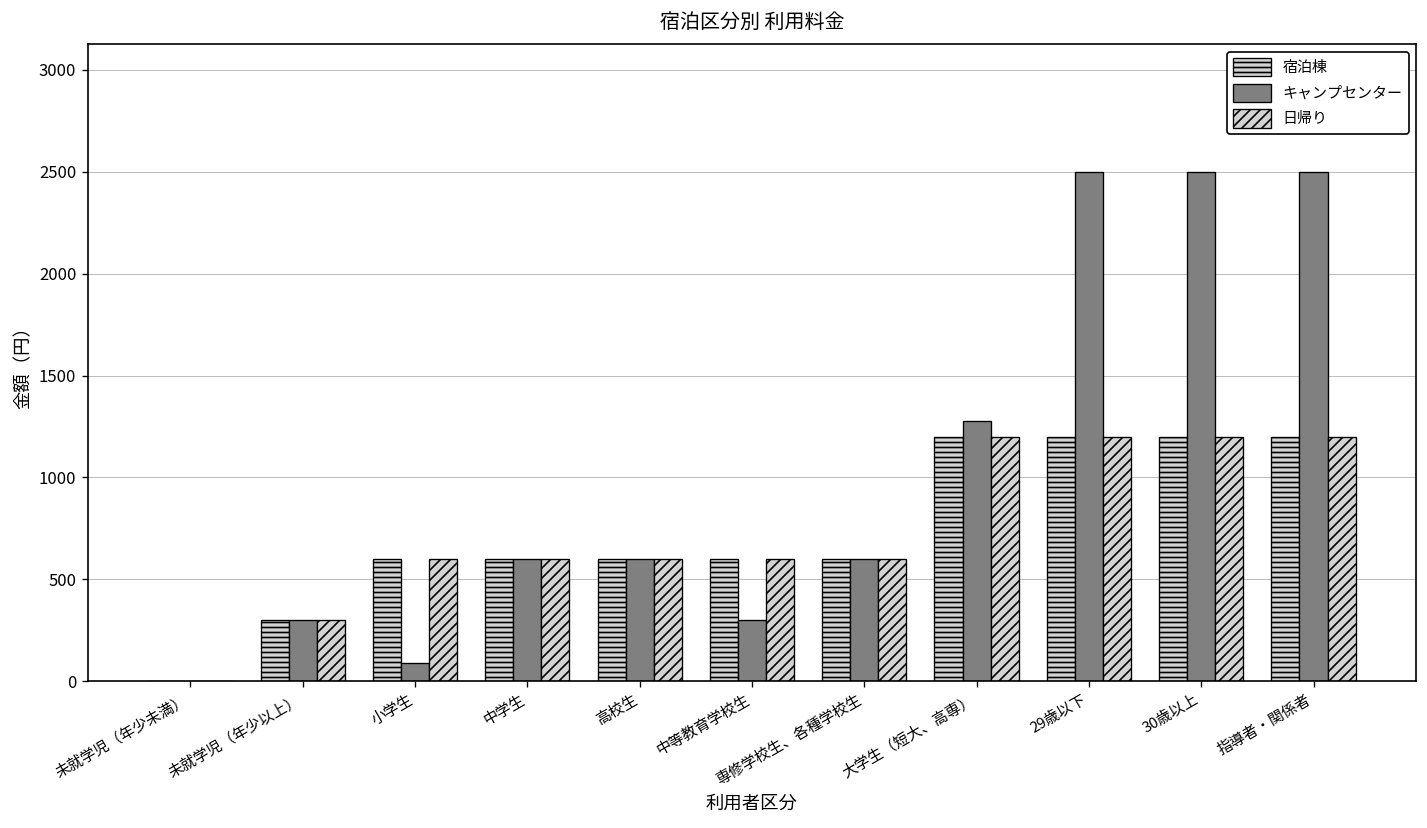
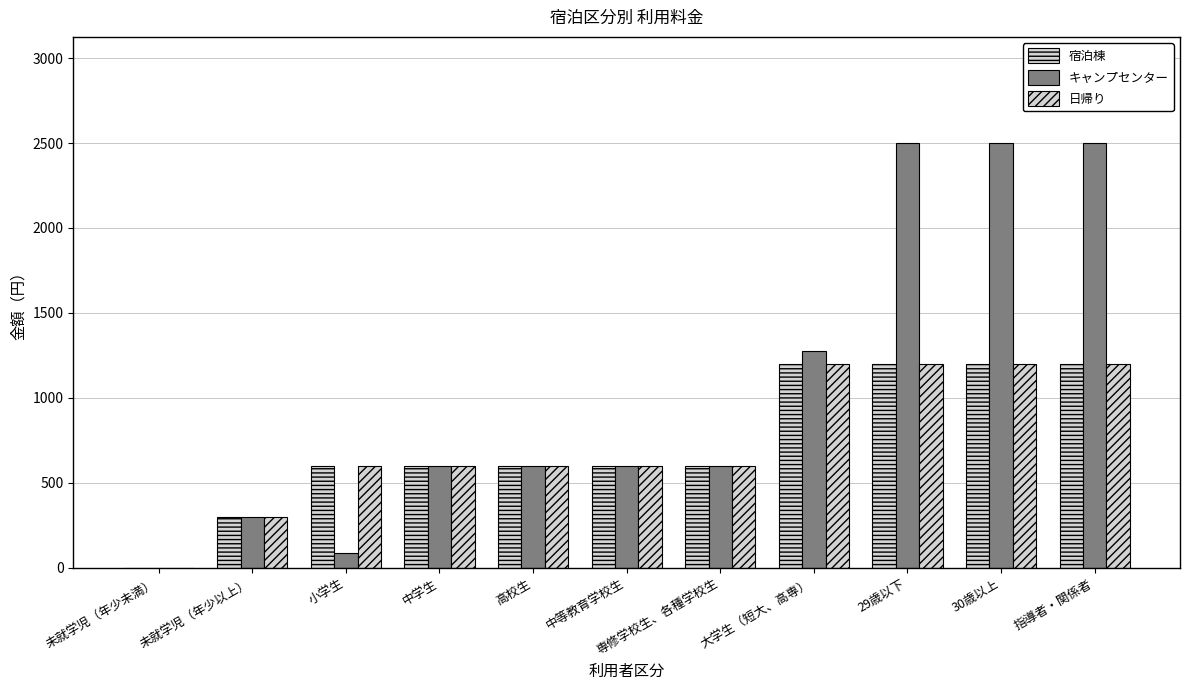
キャンプセンター, 中等教育学校生: 300 -> 600
